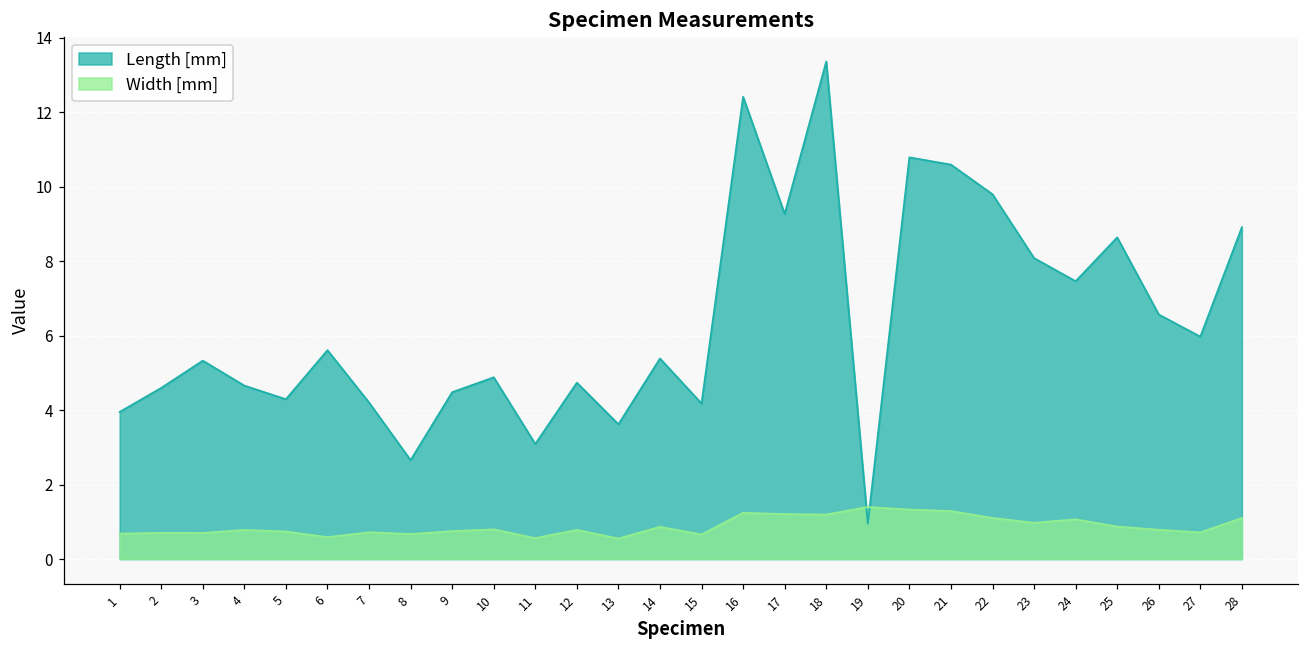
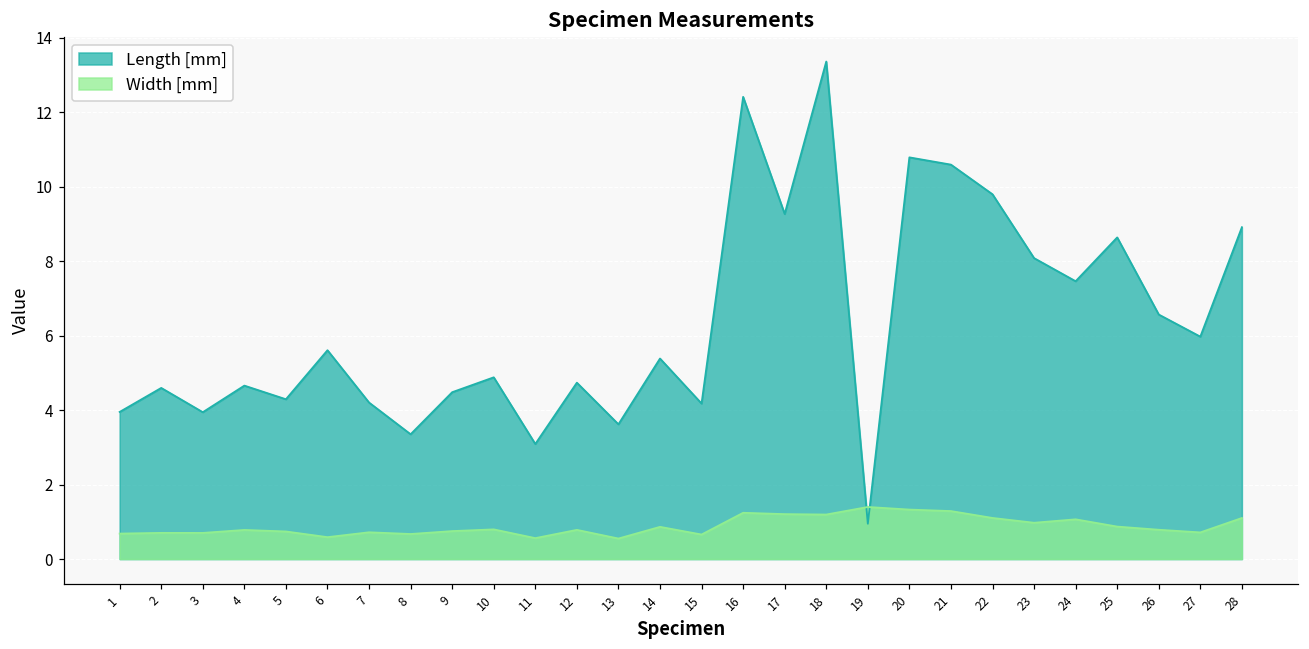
Length [mm], 3: 5.3 -> 3.9
Length [mm], 8: 2.7 -> 3.4
